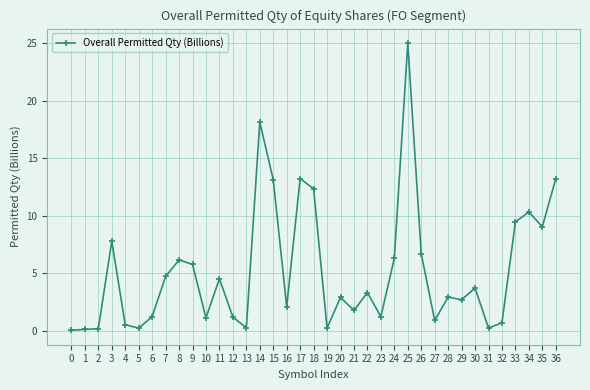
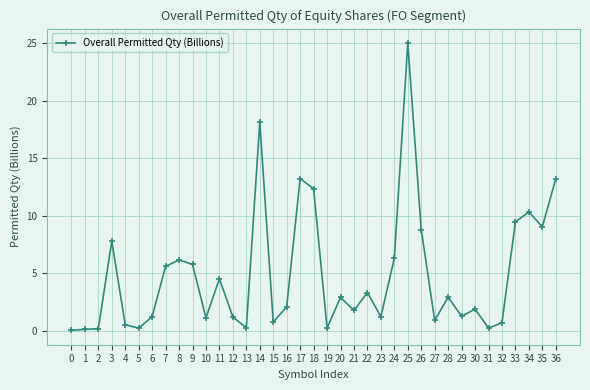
7: 4.7 -> 5.6
15: 13.1 -> 0.8
26: 6.7 -> 8.8
29: 2.7 -> 1.3
30: 3.7 -> 1.9
